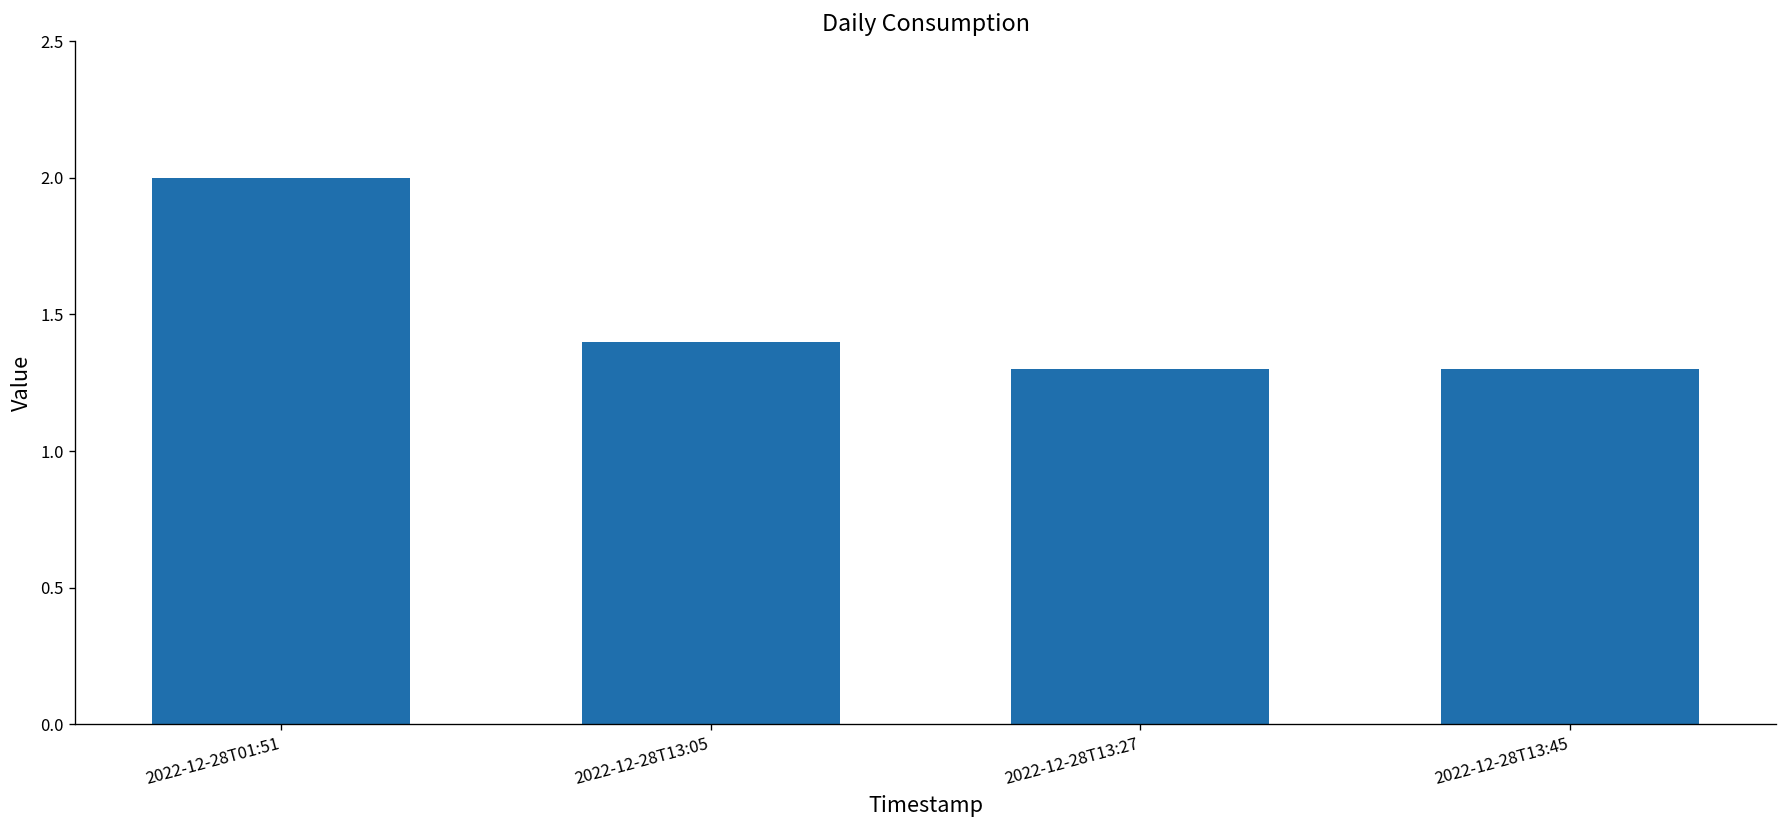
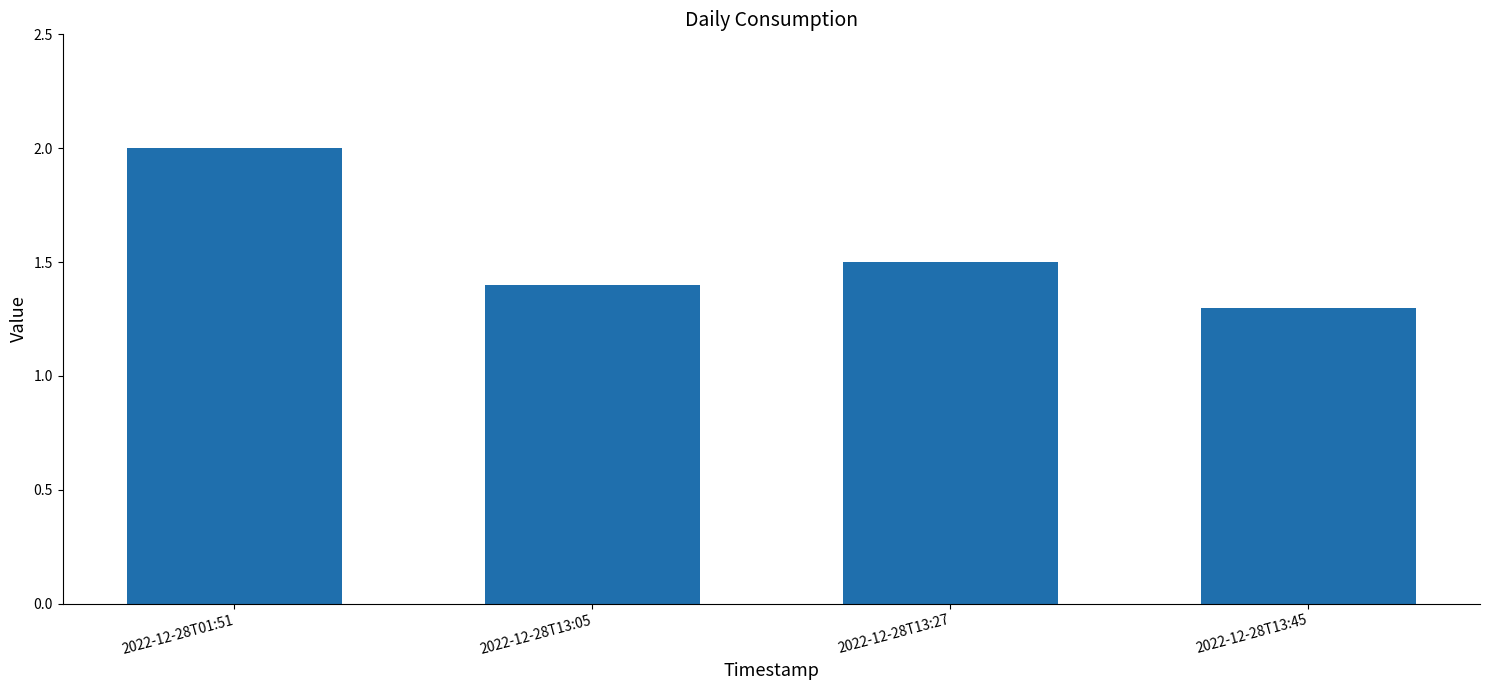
2022-12-28T13:27: 1.3 -> 1.5
